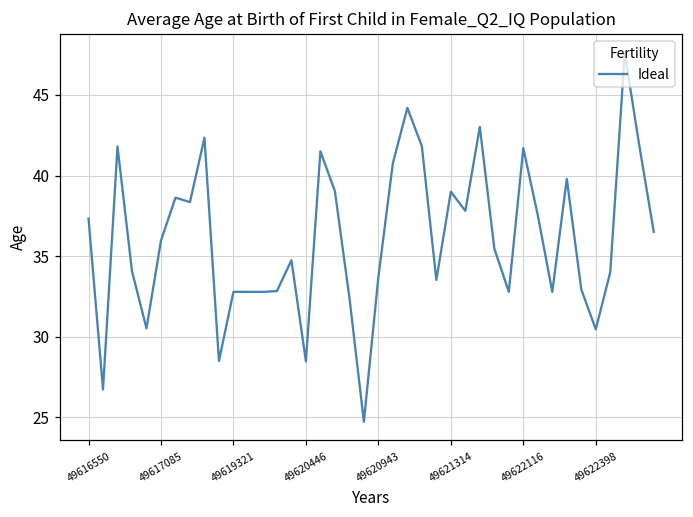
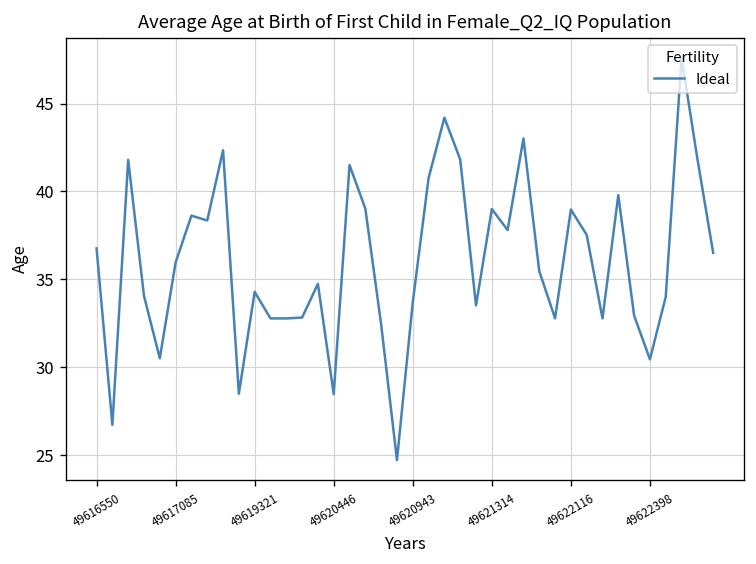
49616550: 37.3 -> 36.8
49619321: 32.8 -> 34.3
49622116: 41.7 -> 39.0
